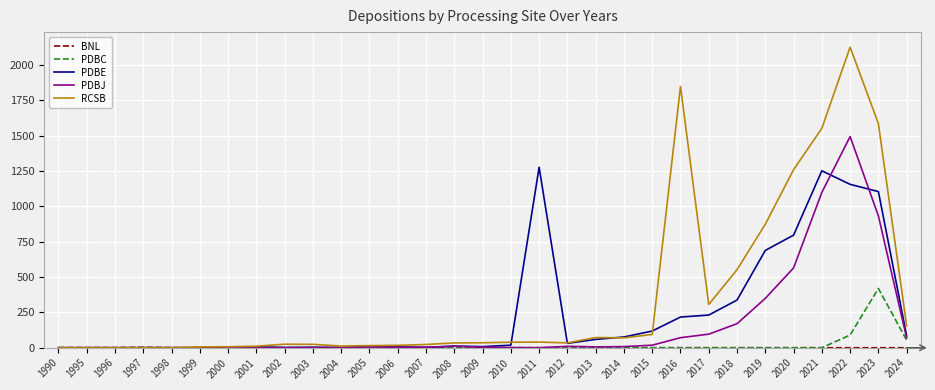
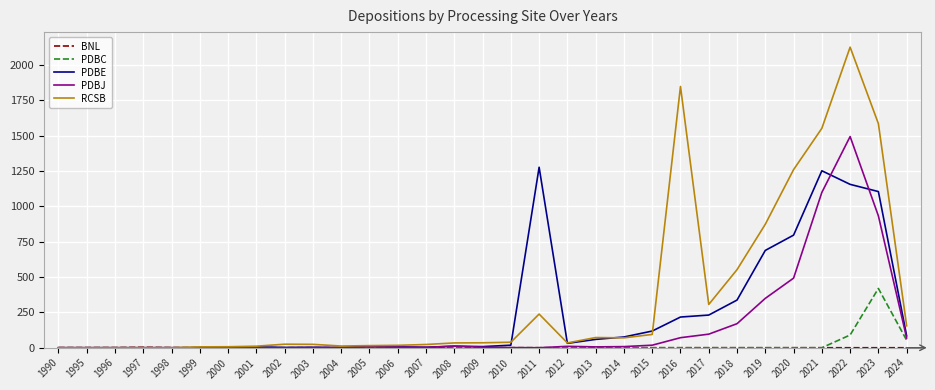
RCSB, 2011: 40 -> 240
PDBJ, 2020: 560 -> 490
